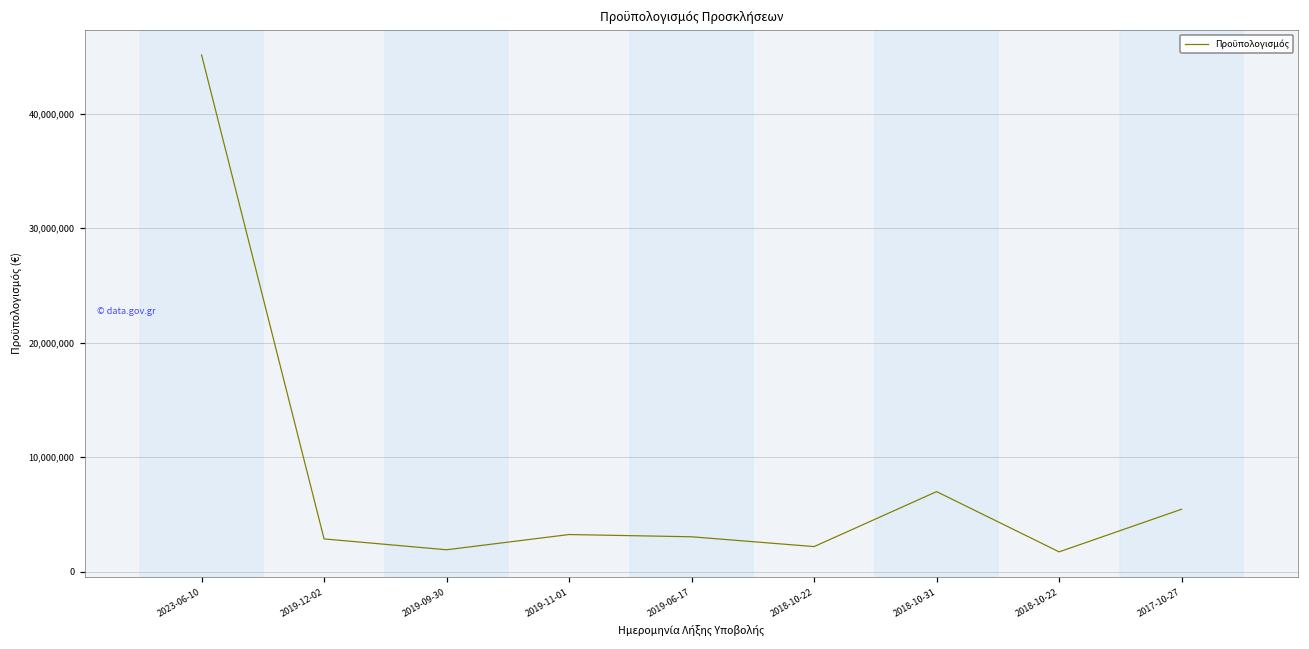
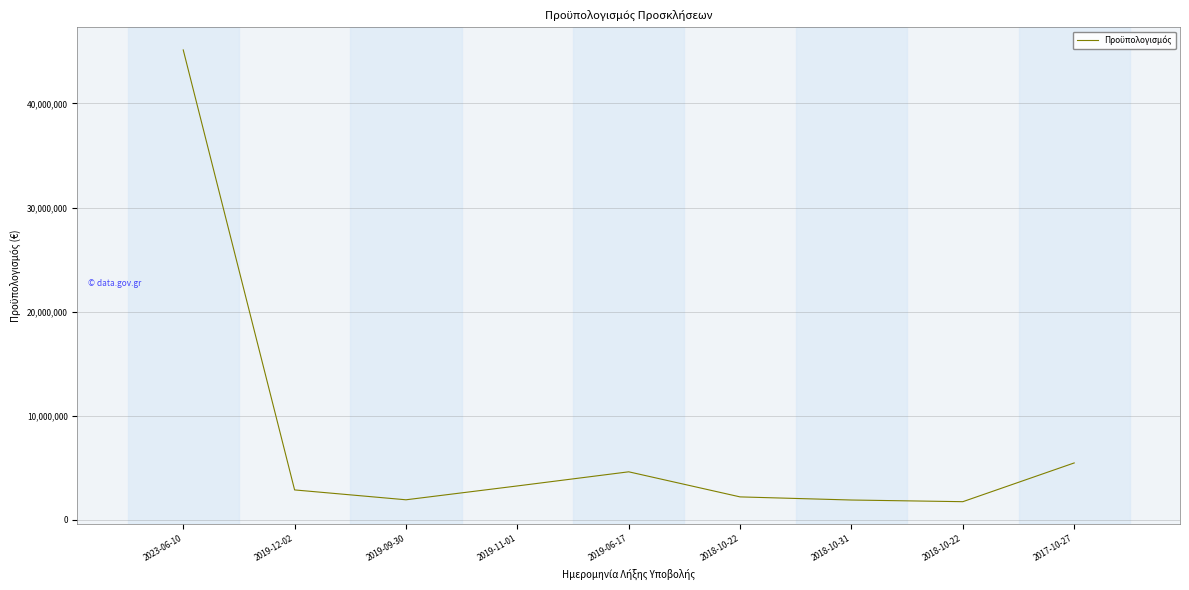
2019-06-17: 3,100,000 -> 4,600,000
2018-10-31: 7,000,000 -> 1,900,000
